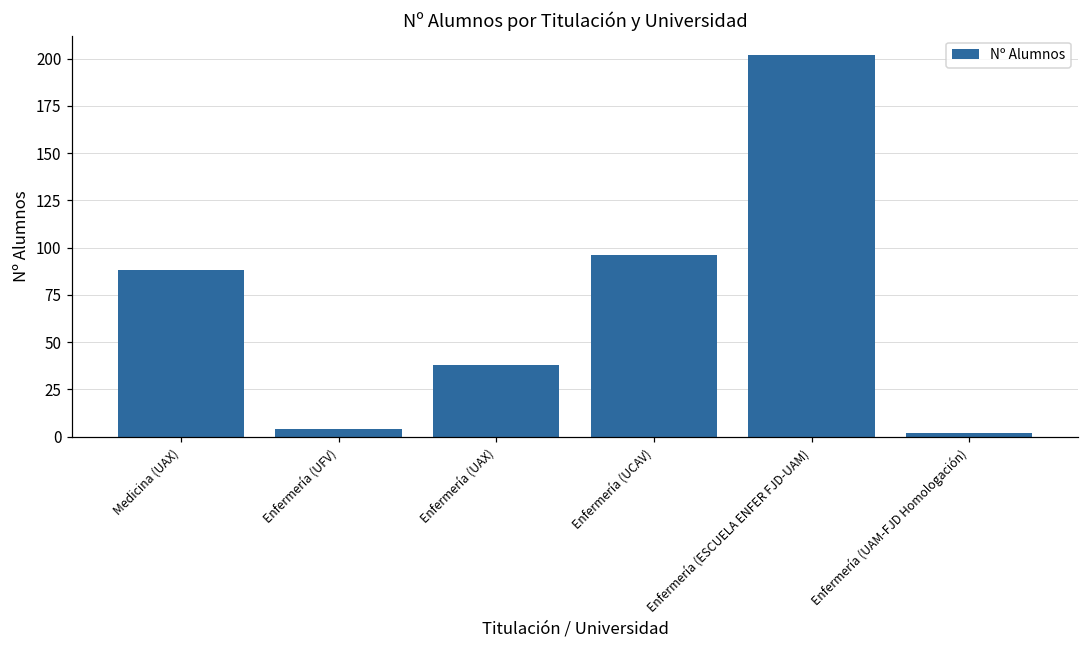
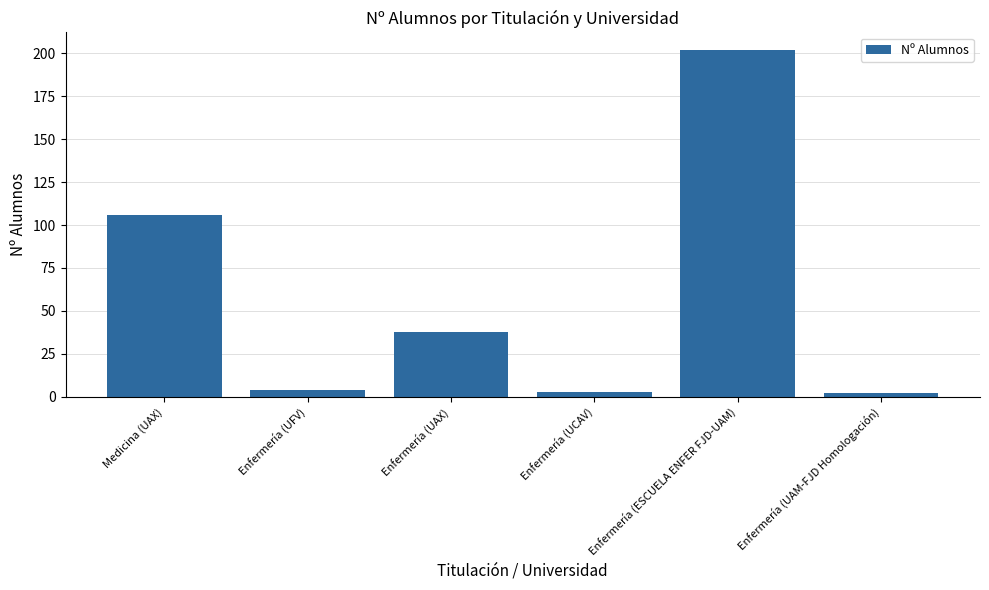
Medicina (UAX): 88 -> 106
Enfermería (UCAV): 96 -> 3
